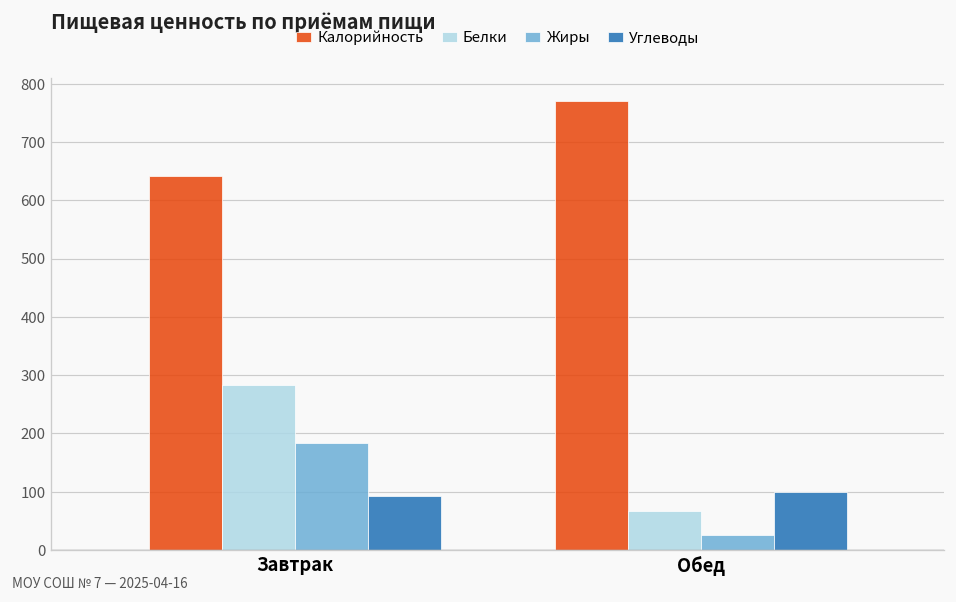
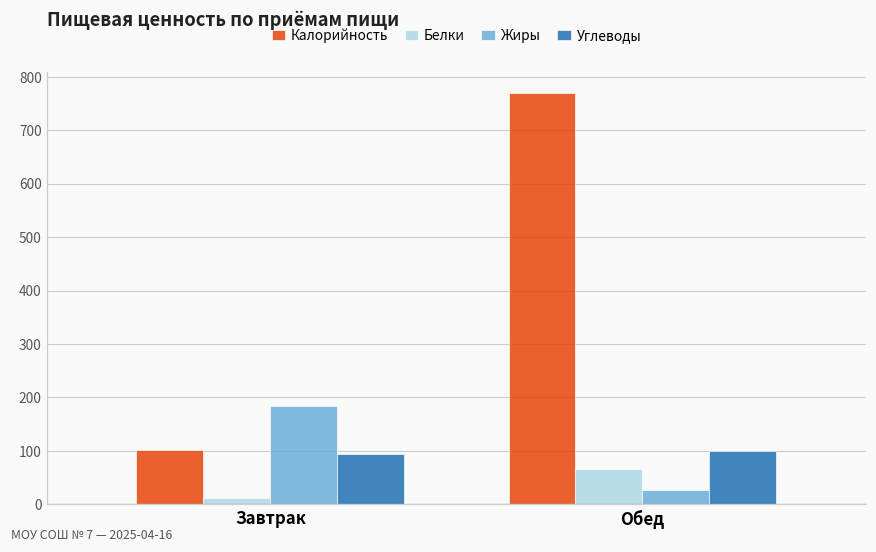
Калорийность, Завтрак: 640 -> 100
Белки, Завтрак: 280 -> 10
